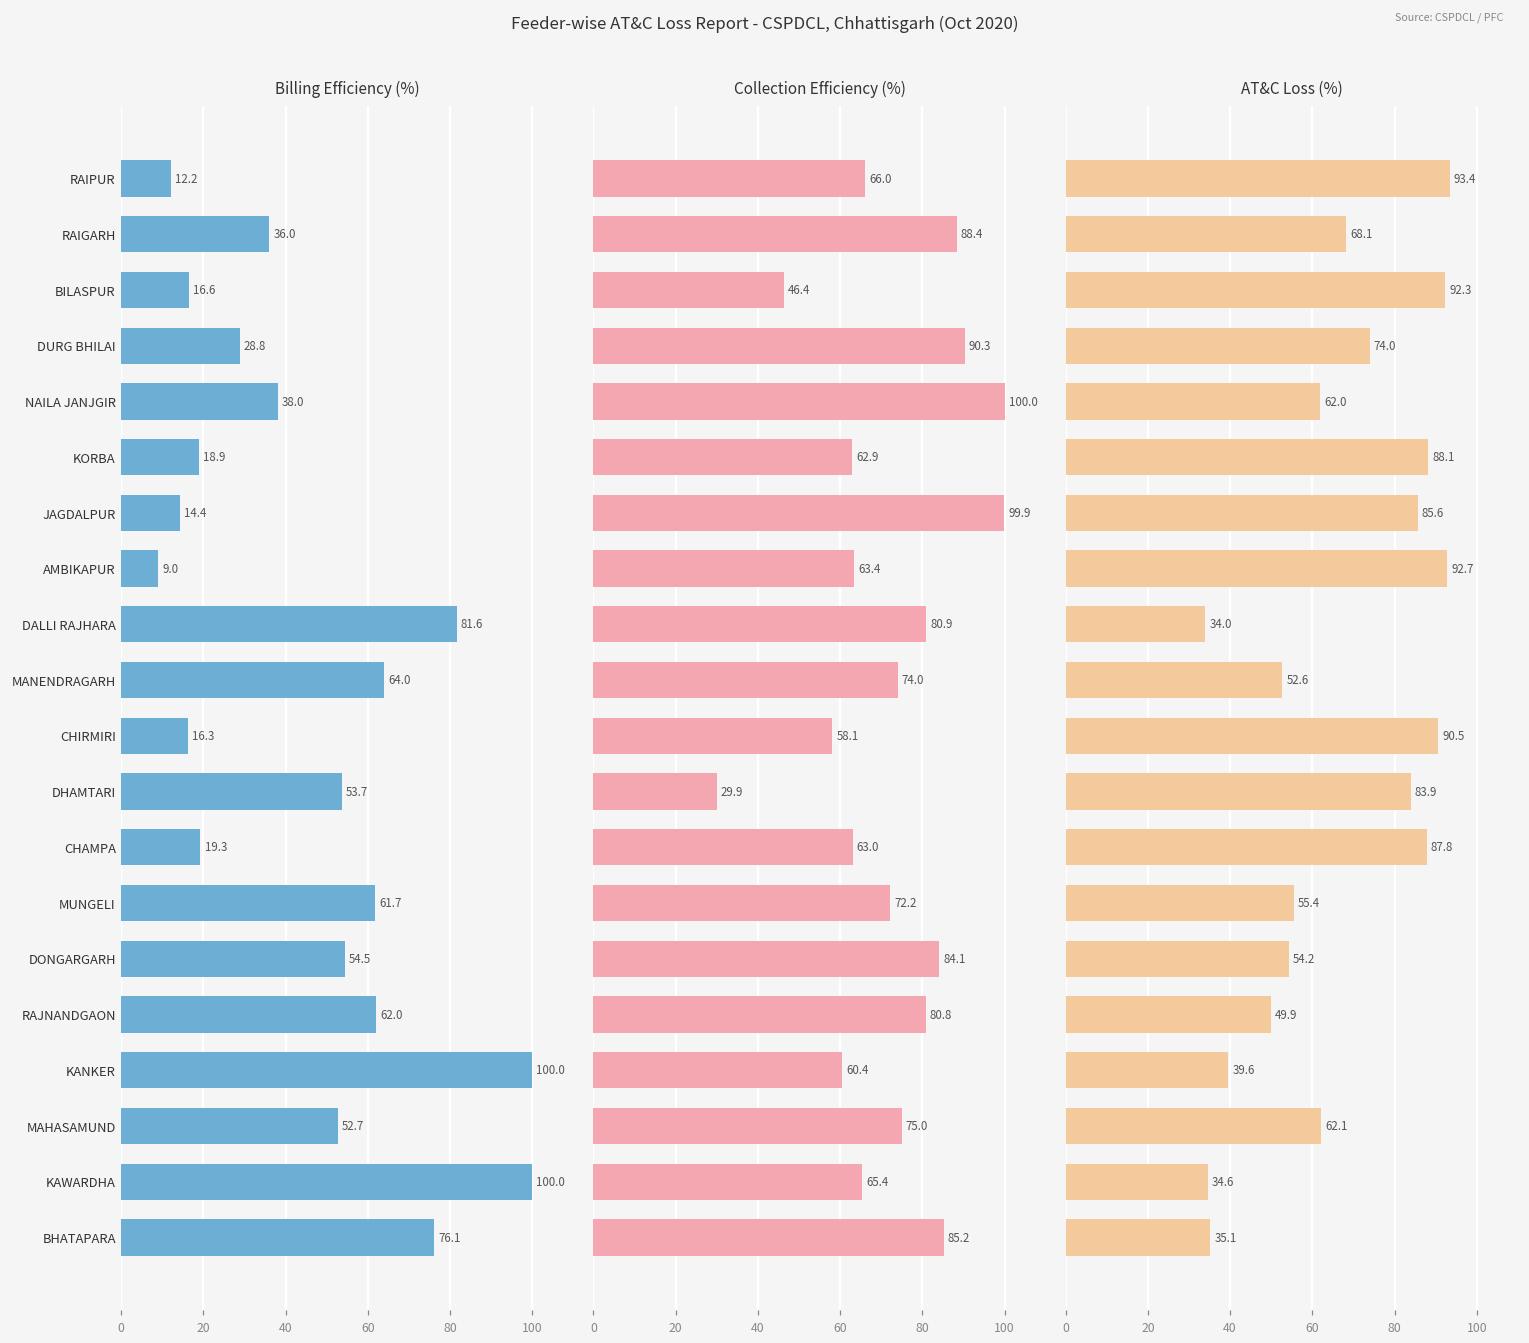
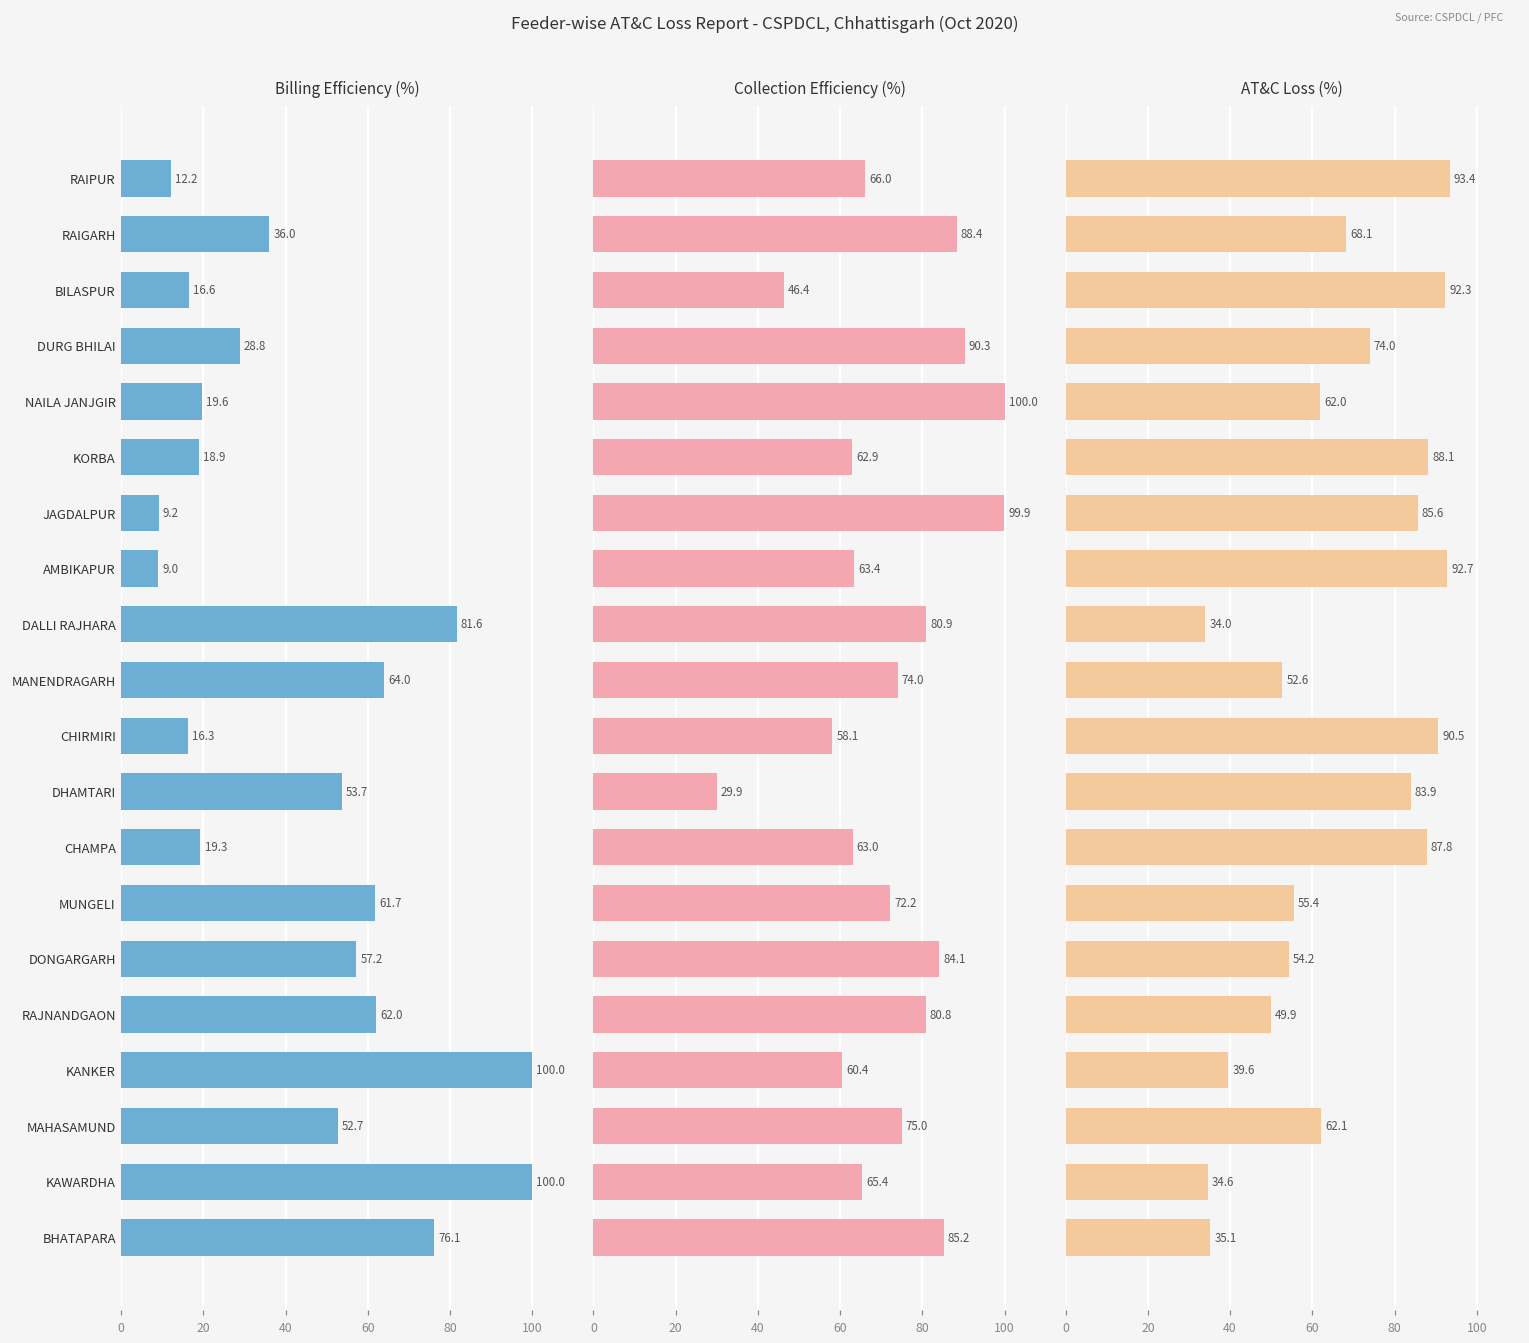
Billing Efficiency (%), NAILA JANJGIR: 38.0 -> 19.6
Billing Efficiency (%), JAGDALPUR: 14.4 -> 9.2
Billing Efficiency (%), DONGARGARH: 54.5 -> 57.2
